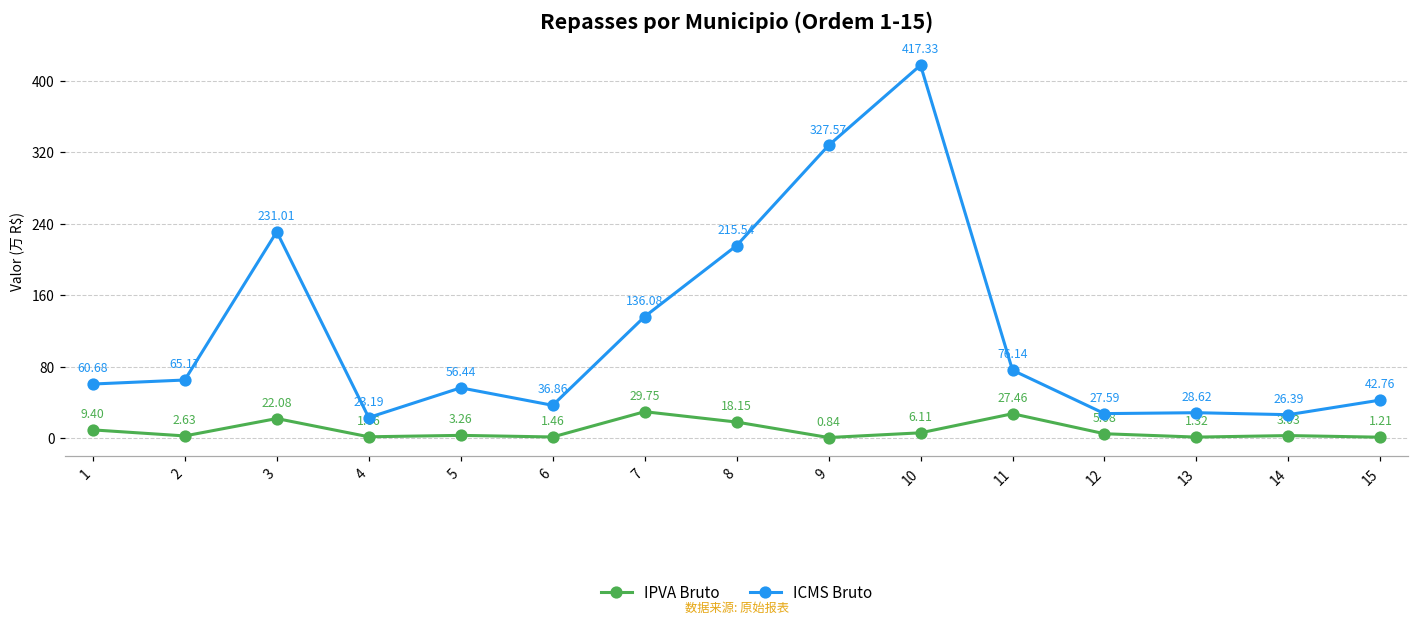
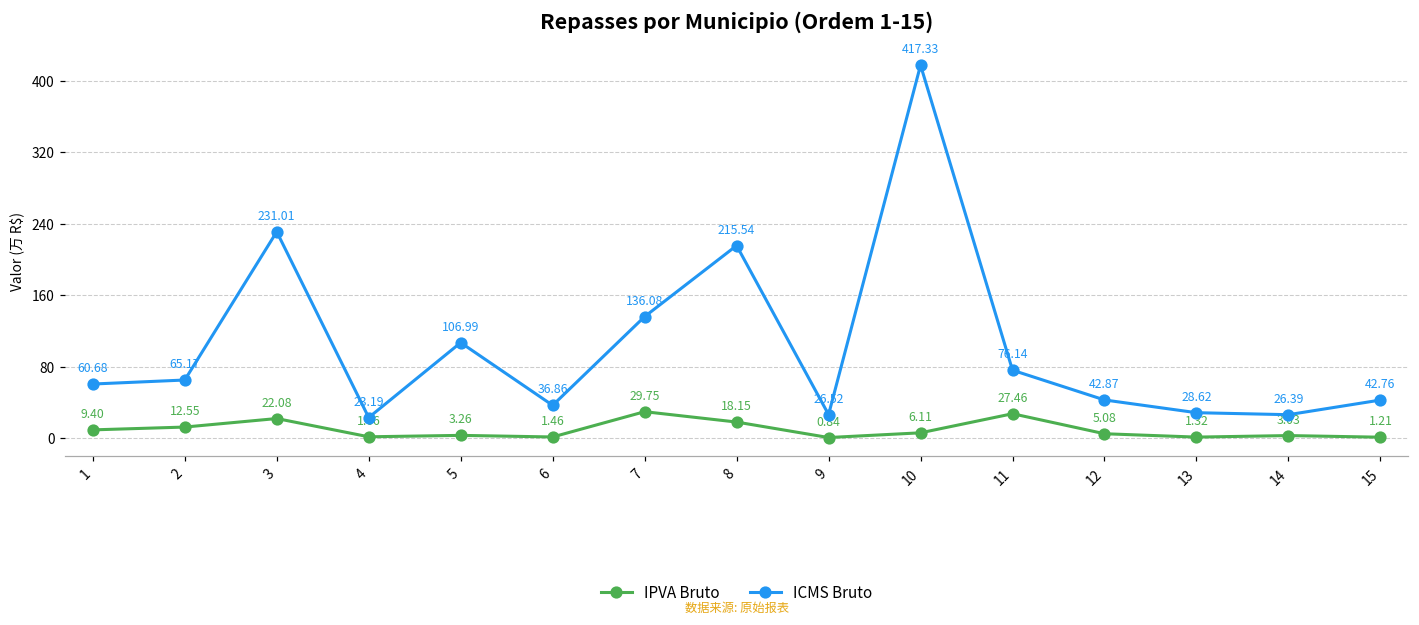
IPVA Bruto, 2: 2.63 -> 12.55
ICMS Bruto, 5: 56.44 -> 106.99
ICMS Bruto, 9: 327.57 -> 26.52
ICMS Bruto, 12: 27.59 -> 42.87
